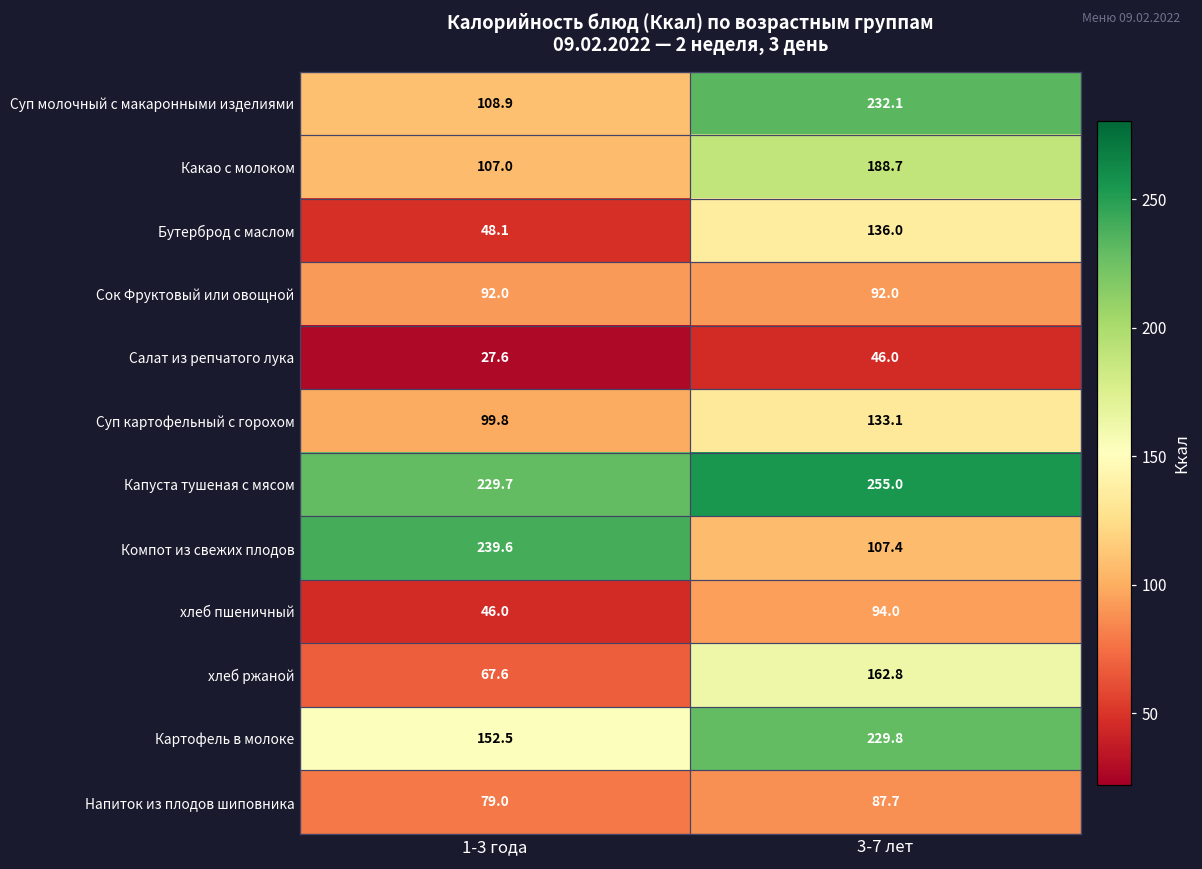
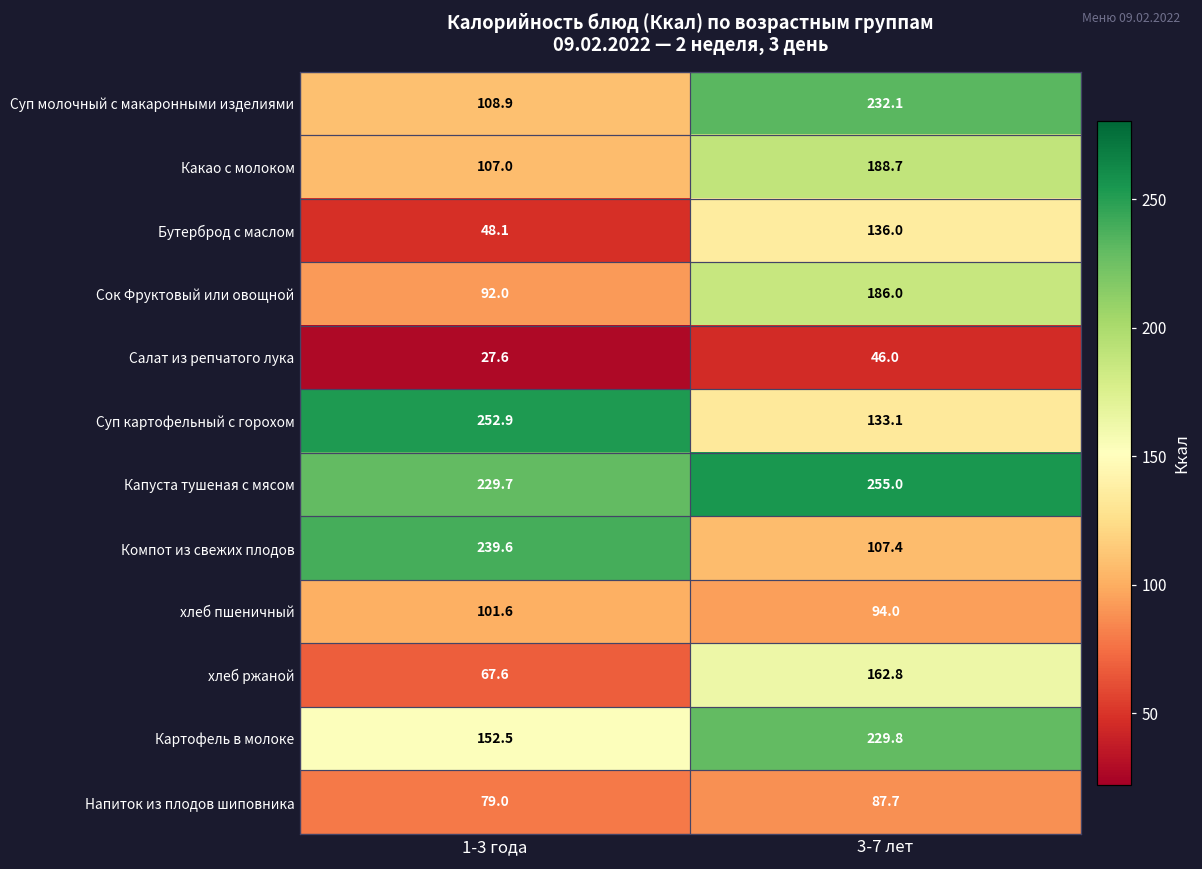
Сок Фруктовый или овощной, 3-7 лет: 92.0 -> 186.0
Суп картофельный с горохом, 1-3 года: 99.8 -> 252.9
хлеб пшеничный, 1-3 года: 46.0 -> 101.6
